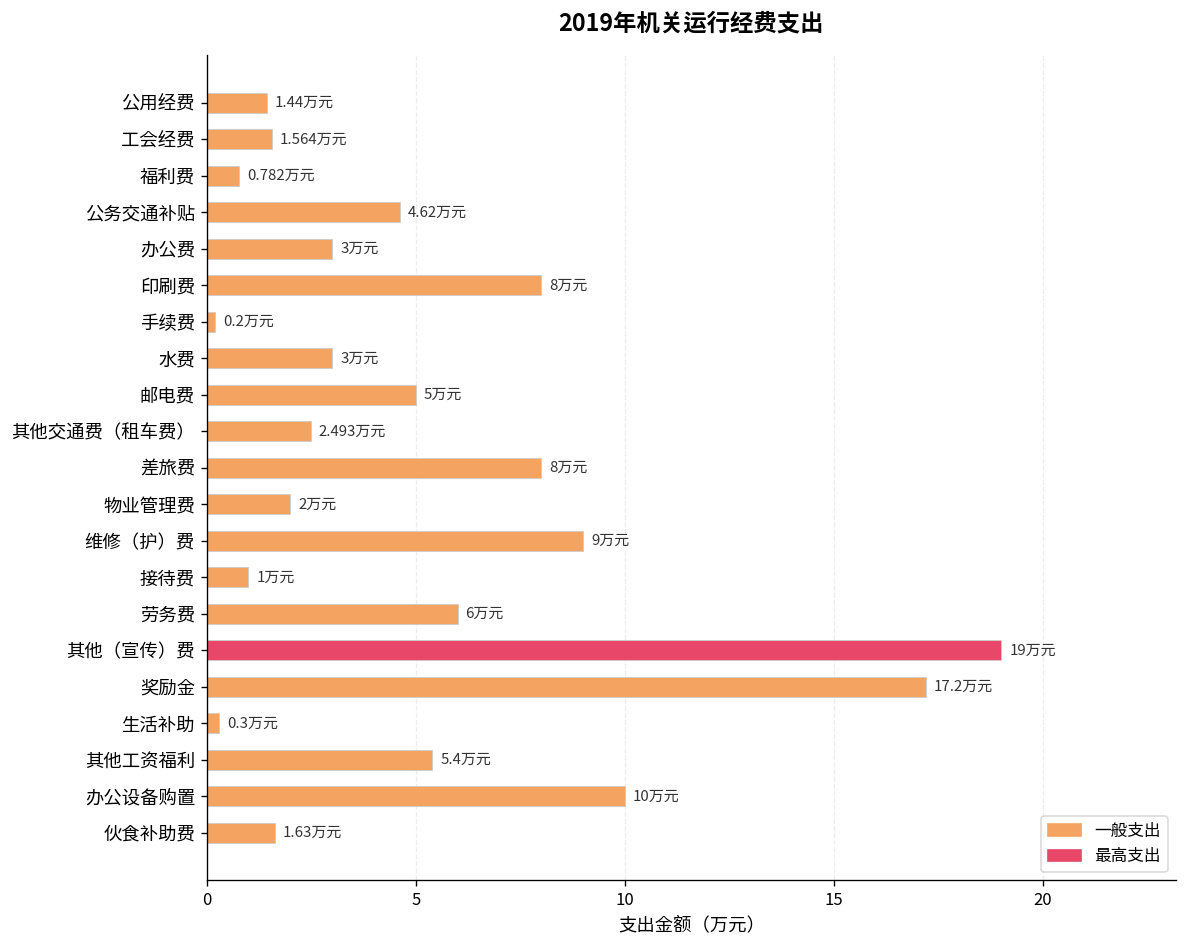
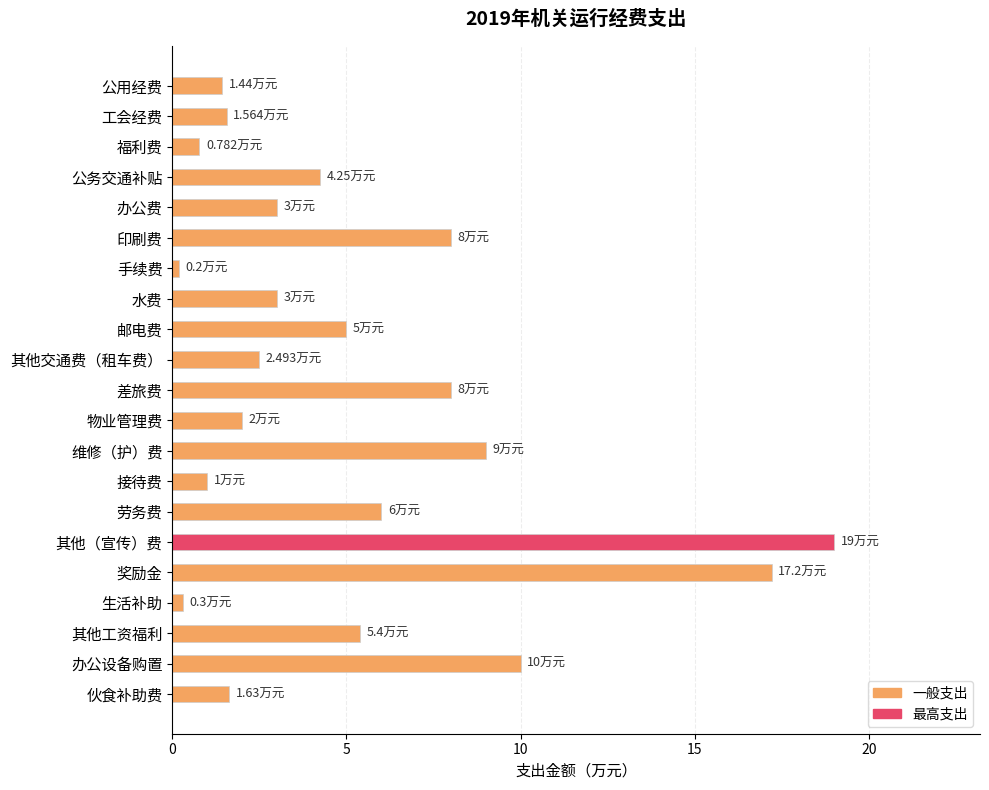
公务交通补贴: 4.62 -> 4.25
